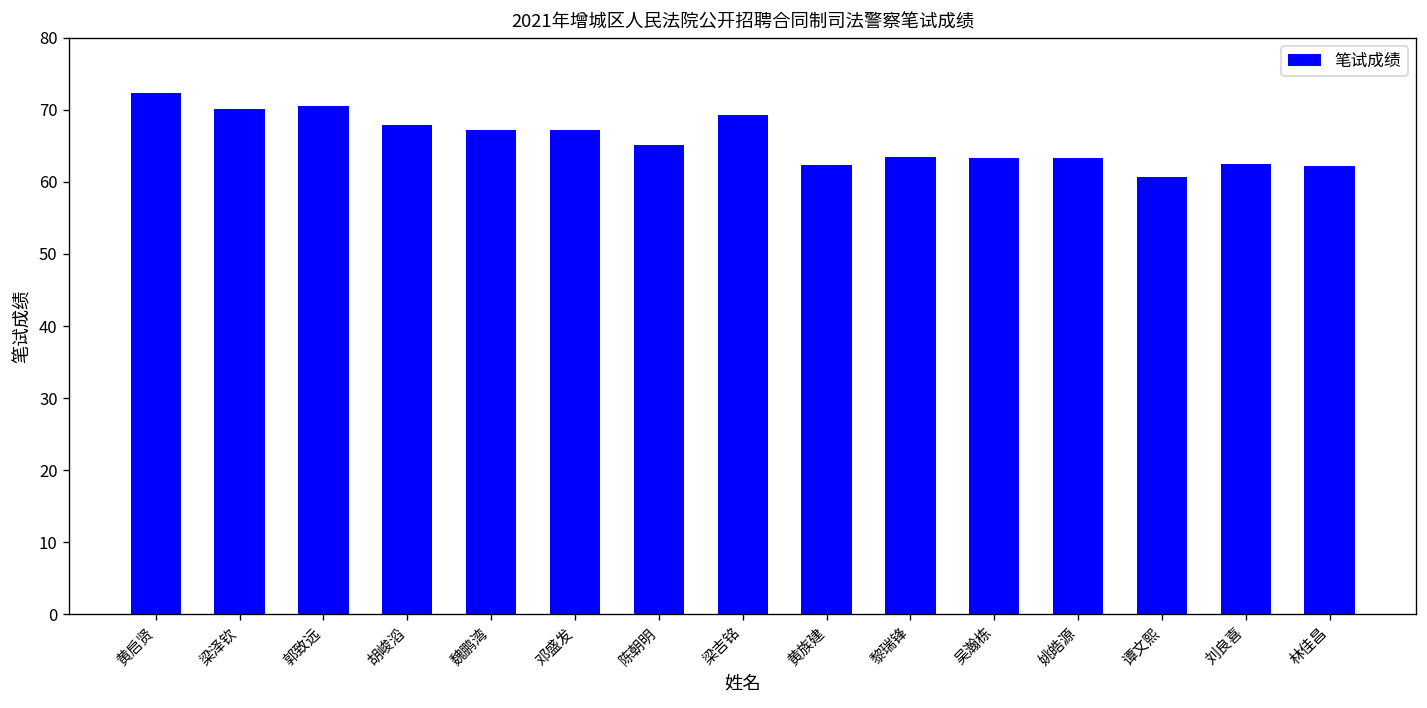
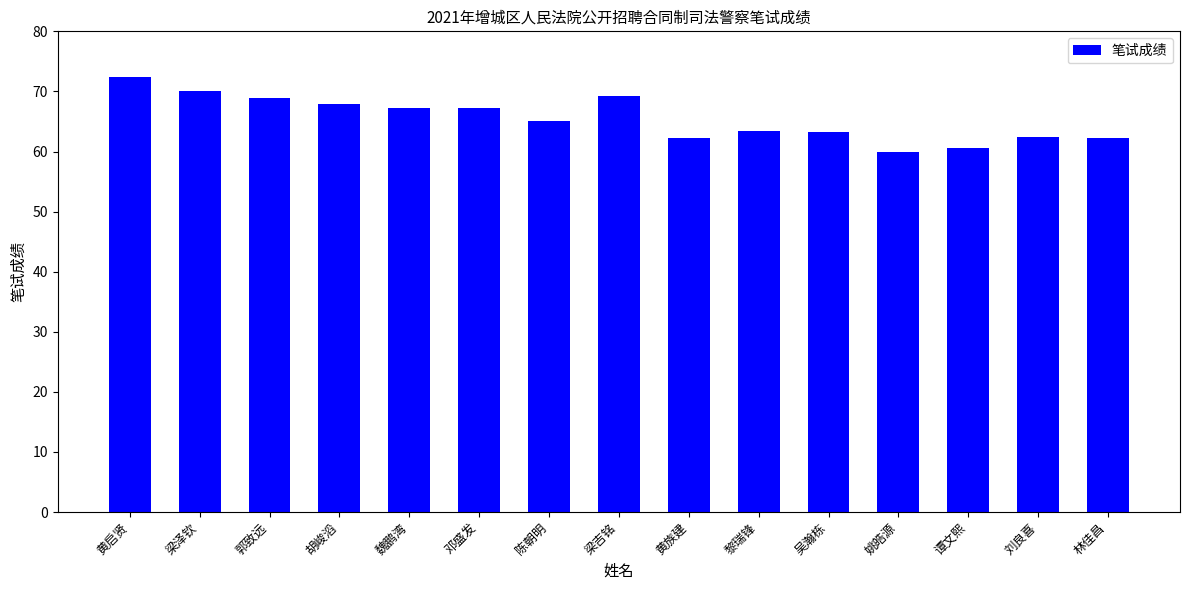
郭致远: 70 -> 69
姚皓源: 63 -> 60
